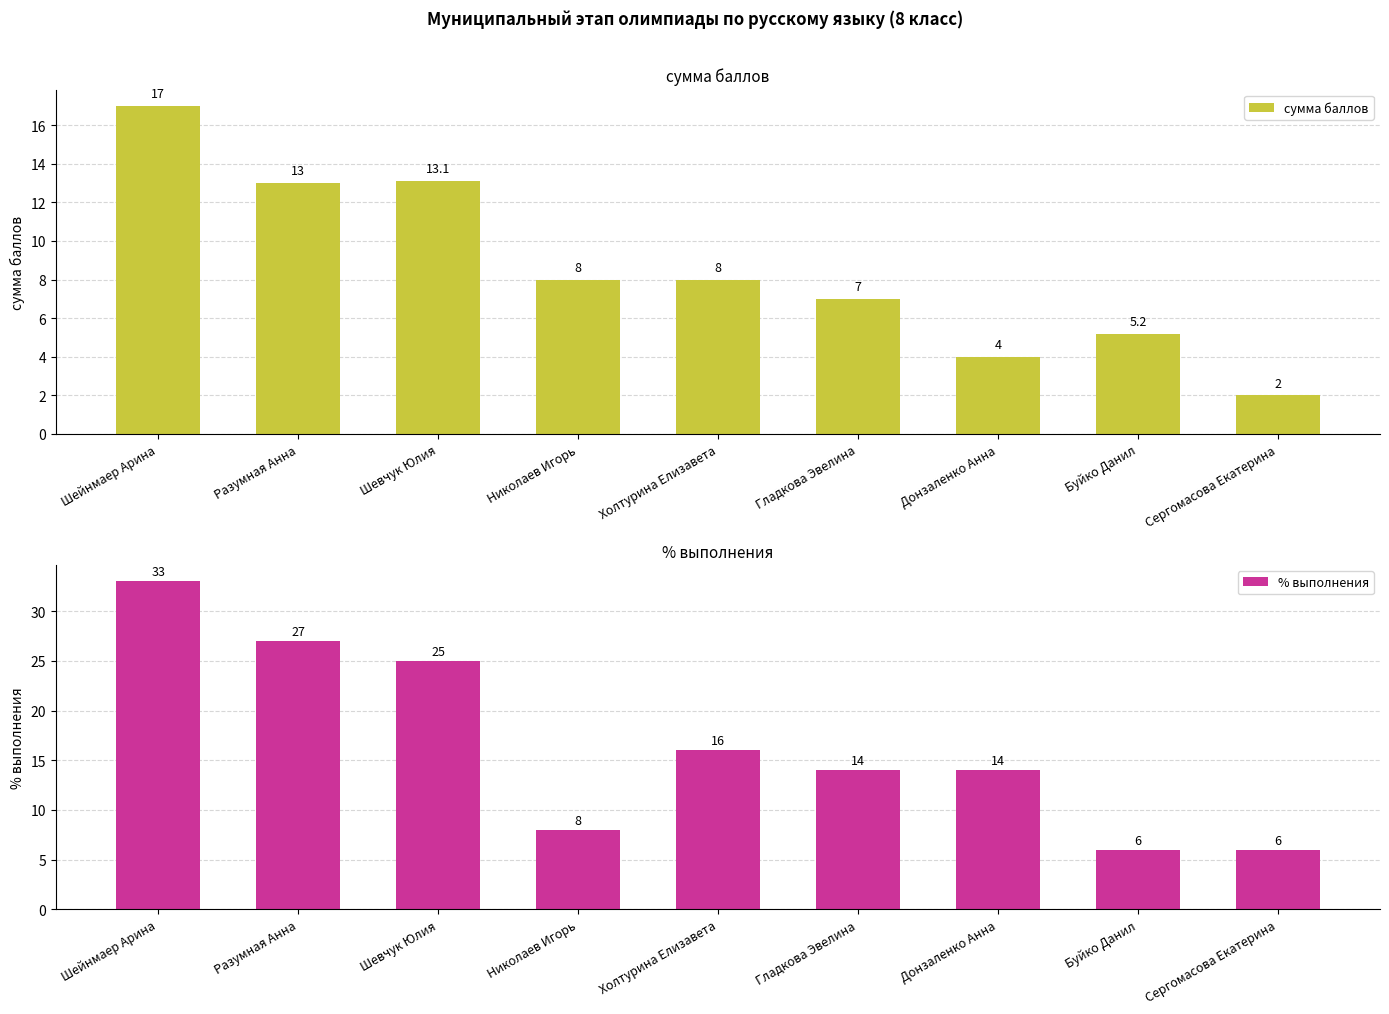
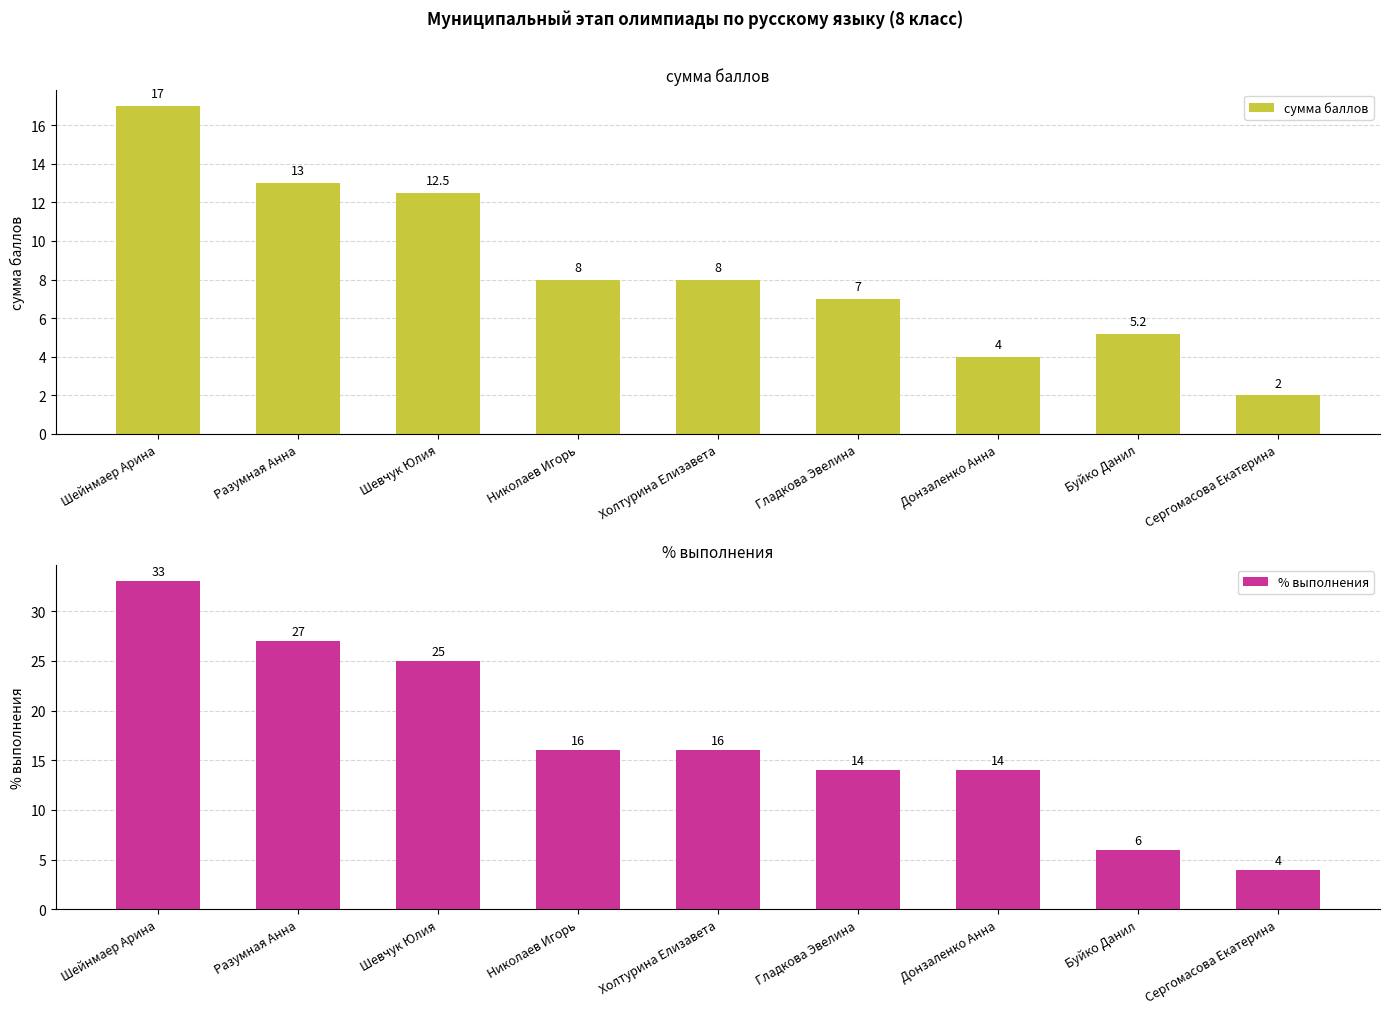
сумма баллов, Шевчук Юлия: 13.1 -> 12.5
% выполнения, Николаев Игорь: 8 -> 16
% выполнения, Сергомасова Екатерина: 6 -> 4
